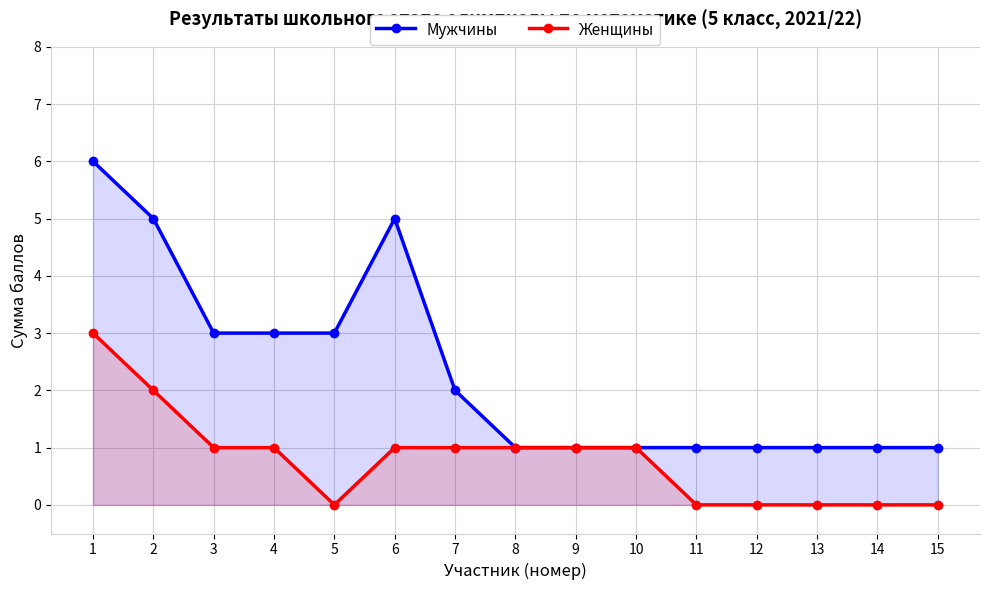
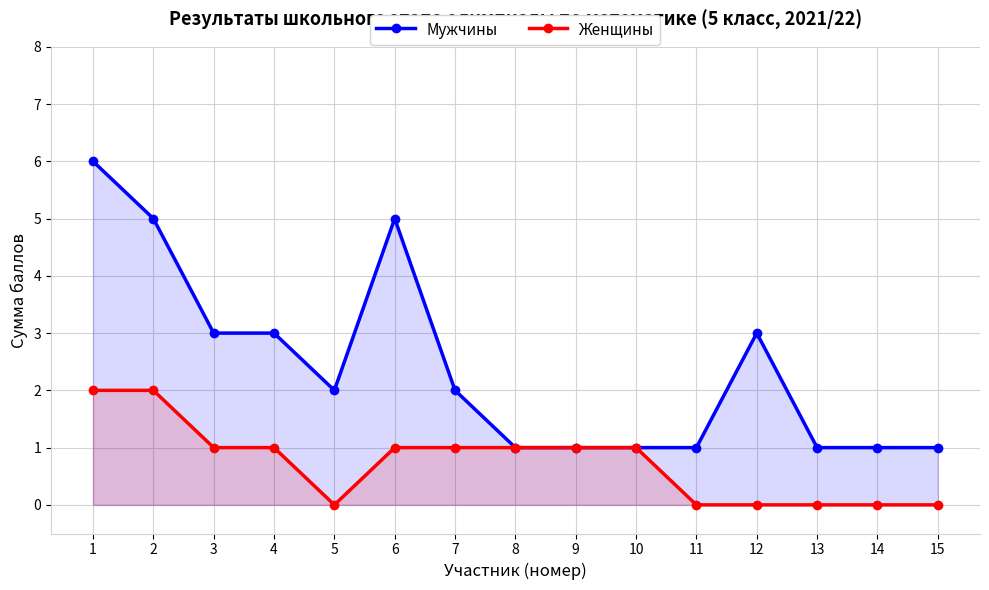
Женщины, 1: 3 -> 2
Мужчины, 5: 3 -> 2
Мужчины, 12: 1 -> 3
